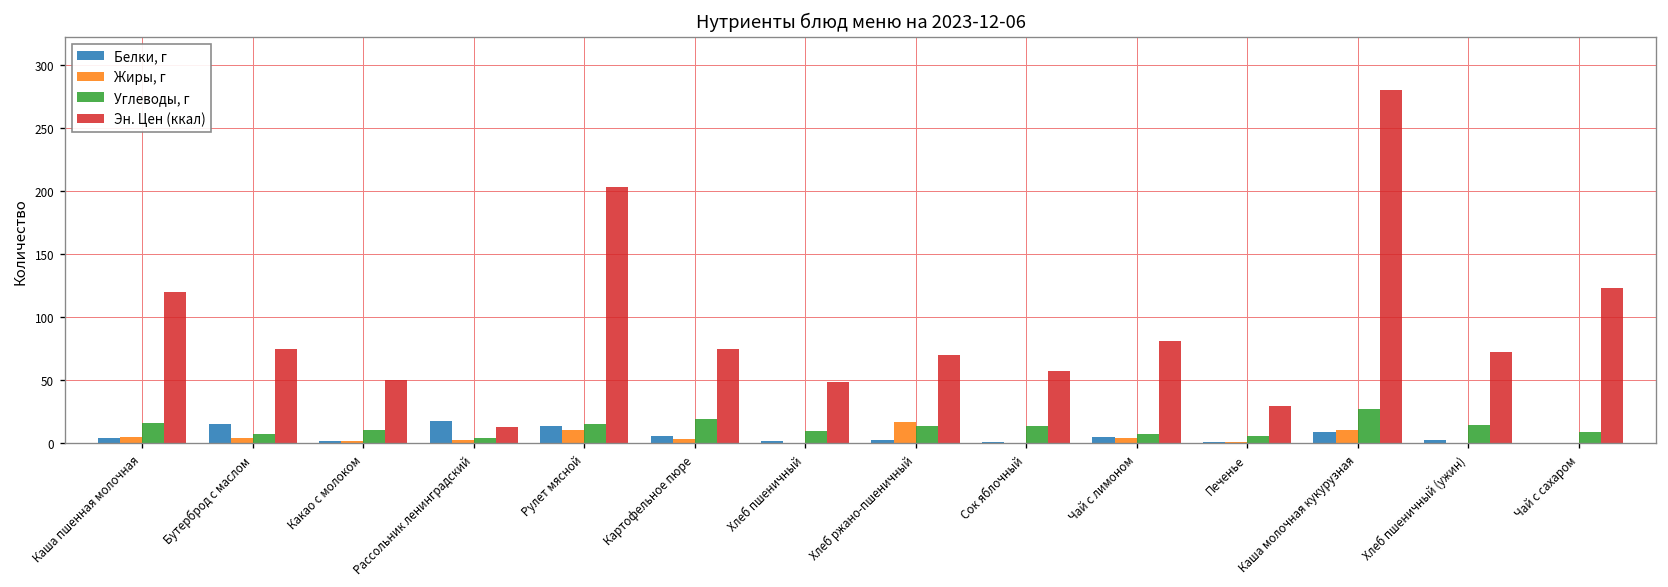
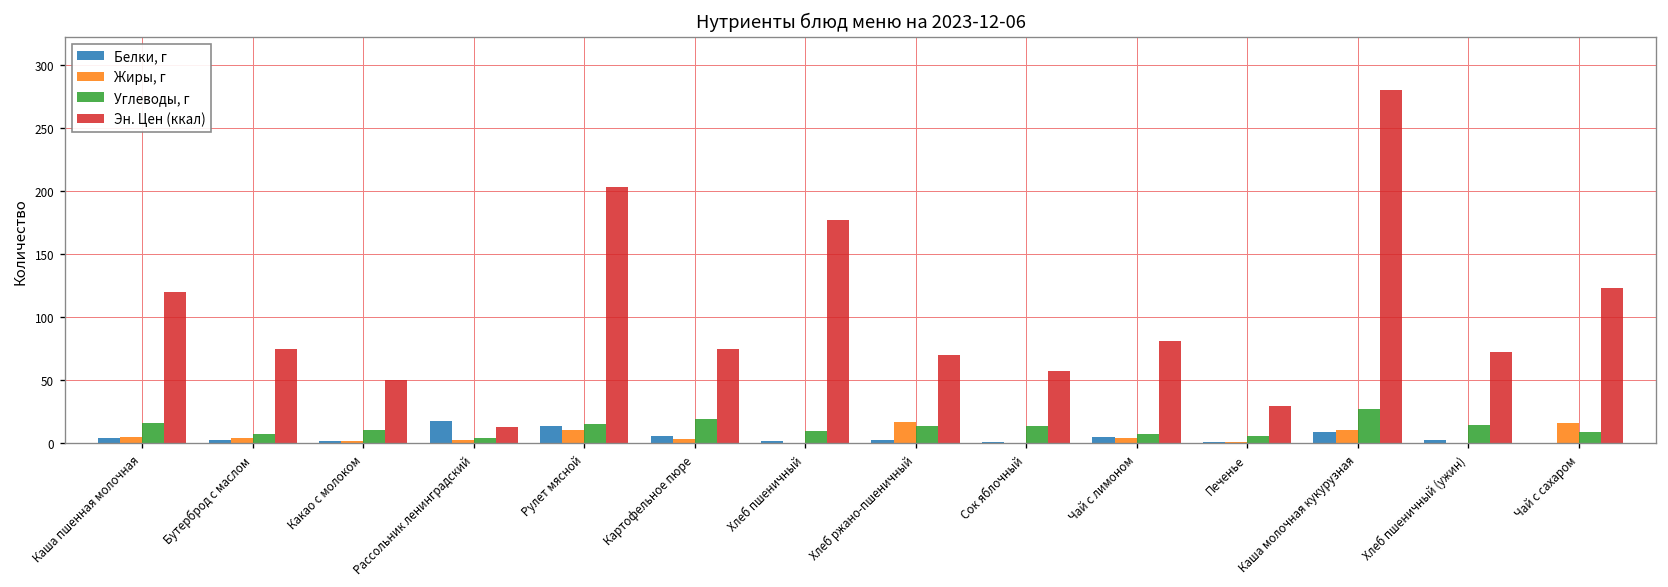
Белки, г, Бутерброд с маслом: 15 -> 3
Эн. Цен (ккал), Хлеб пшеничный: 48 -> 177
Жиры, г, Чай с сахаром: 0 -> 16
